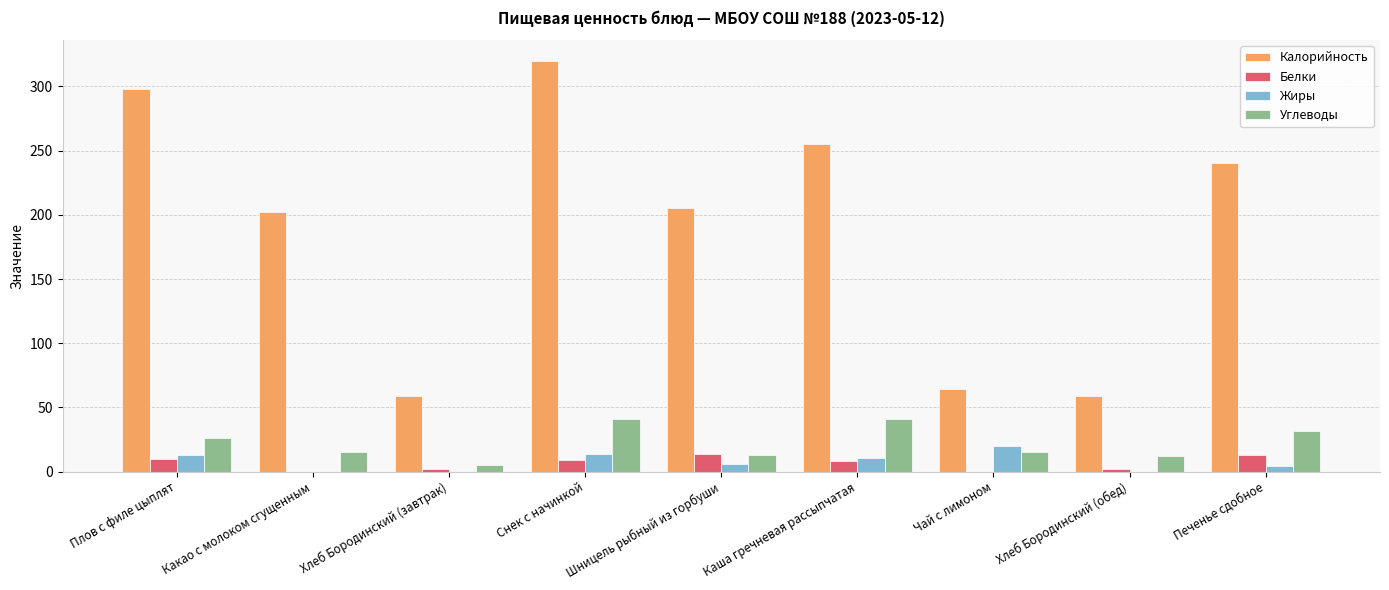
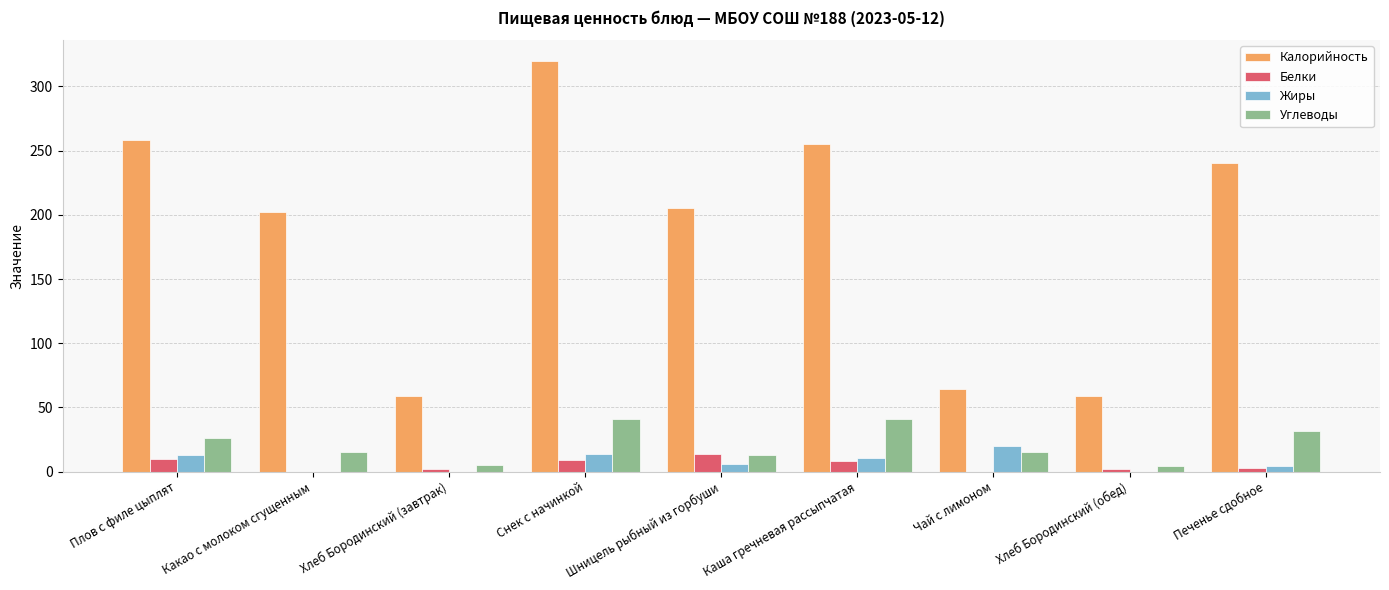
Калорийность, Плов с филе цыплят: 298 -> 258
Углеводы, Хлеб Бородинский (обед): 12 -> 4
Белки, Печенье сдобное: 13 -> 3
